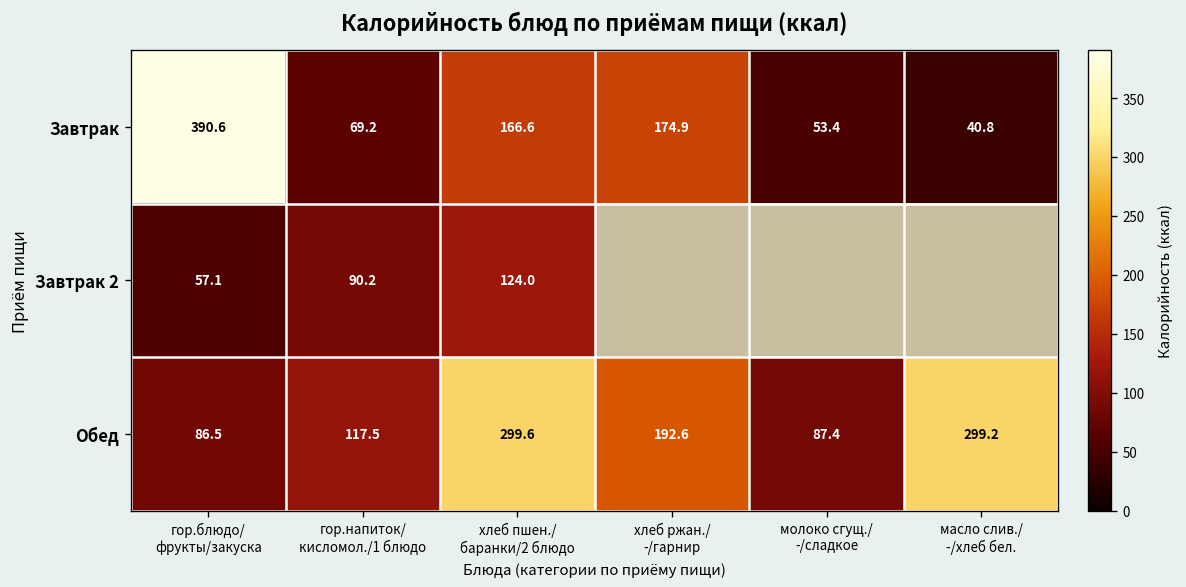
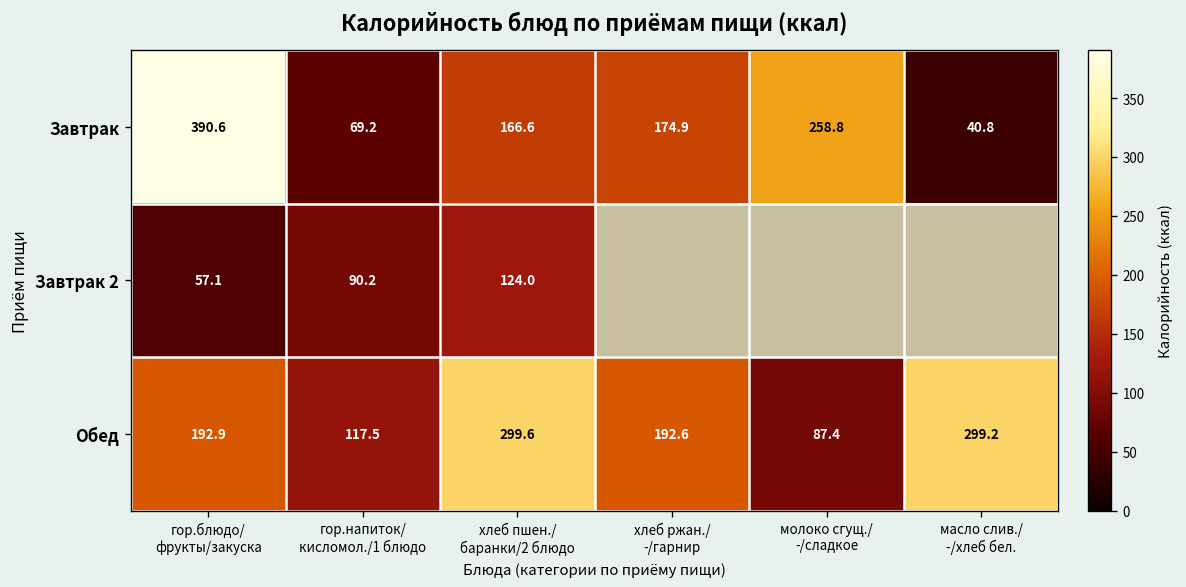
Завтрак, молоко сгущ./ -/сладкое: 53.4 -> 258.8
Обед, гор.блюдо/ фрукты/закуска: 86.5 -> 192.9
